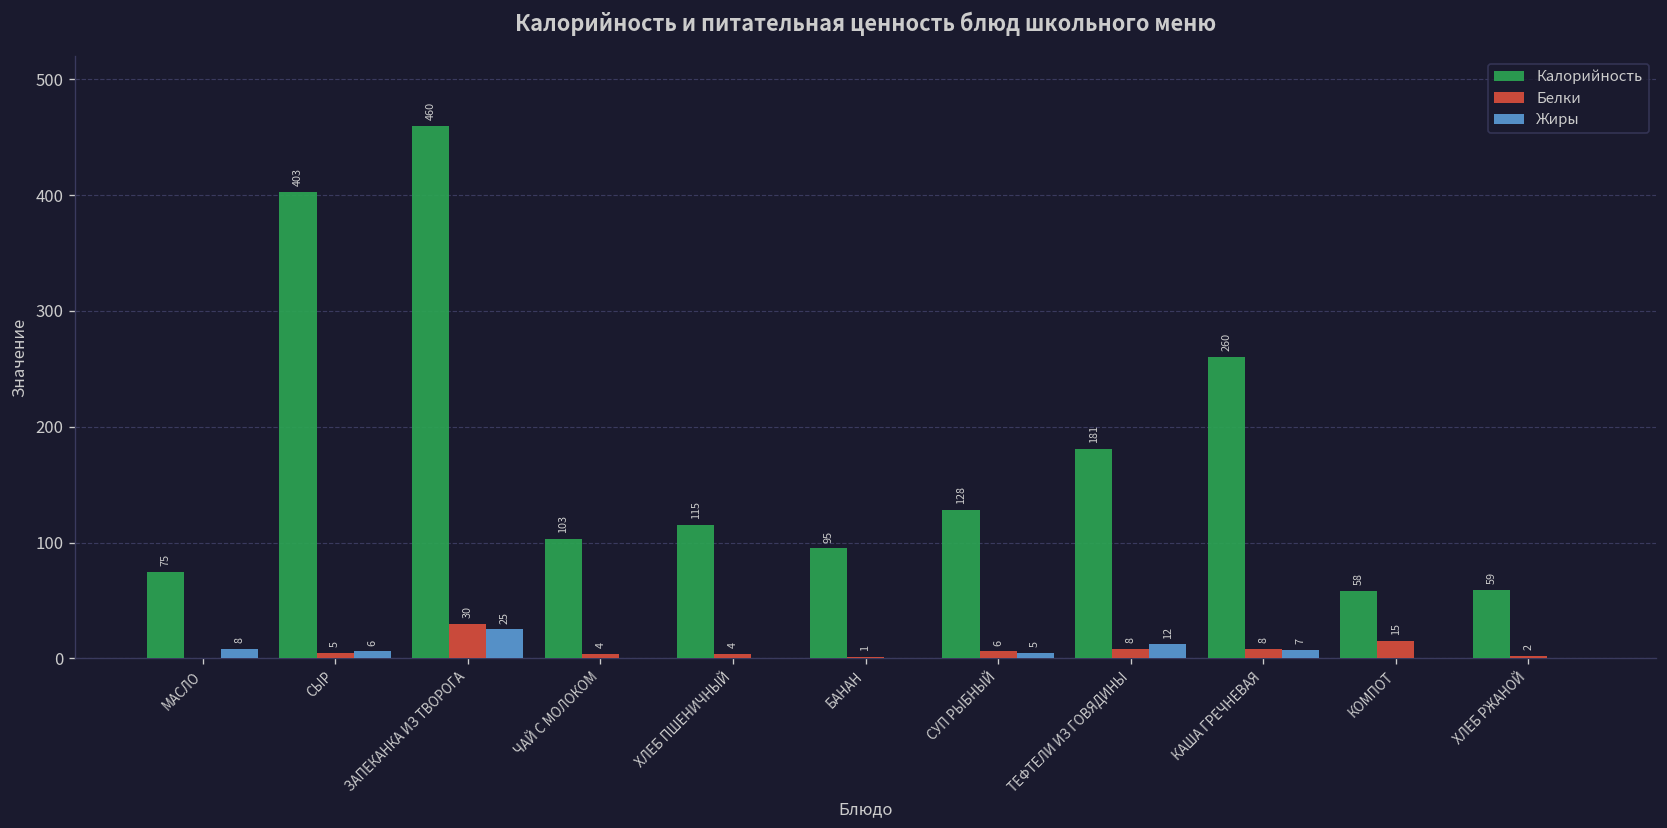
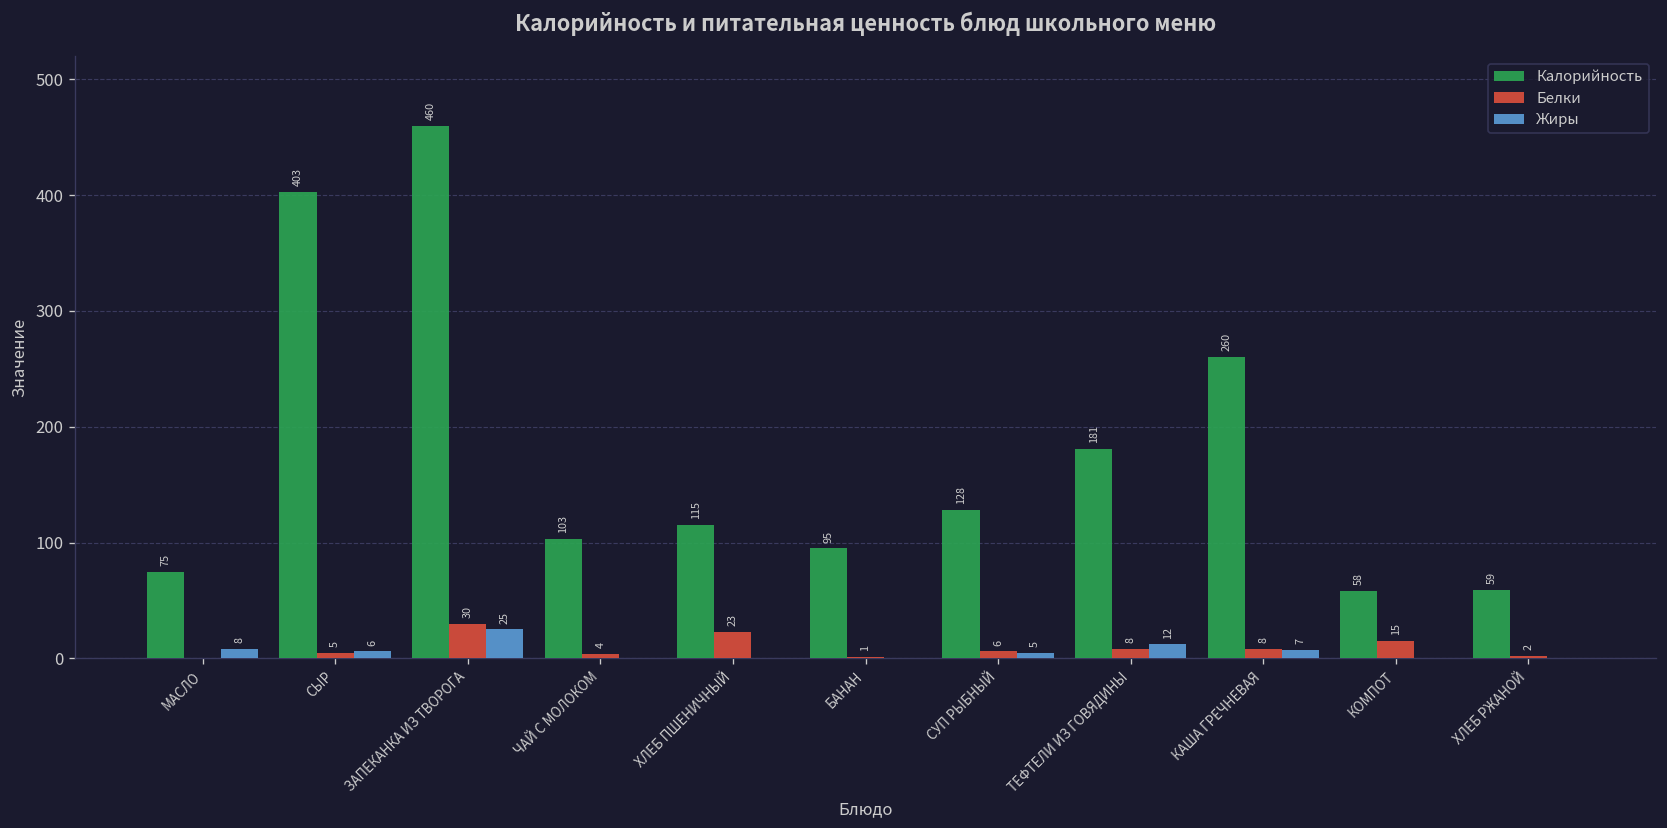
Белки, ХЛЕБ ПШЕНИЧНЫЙ: 4 -> 23
